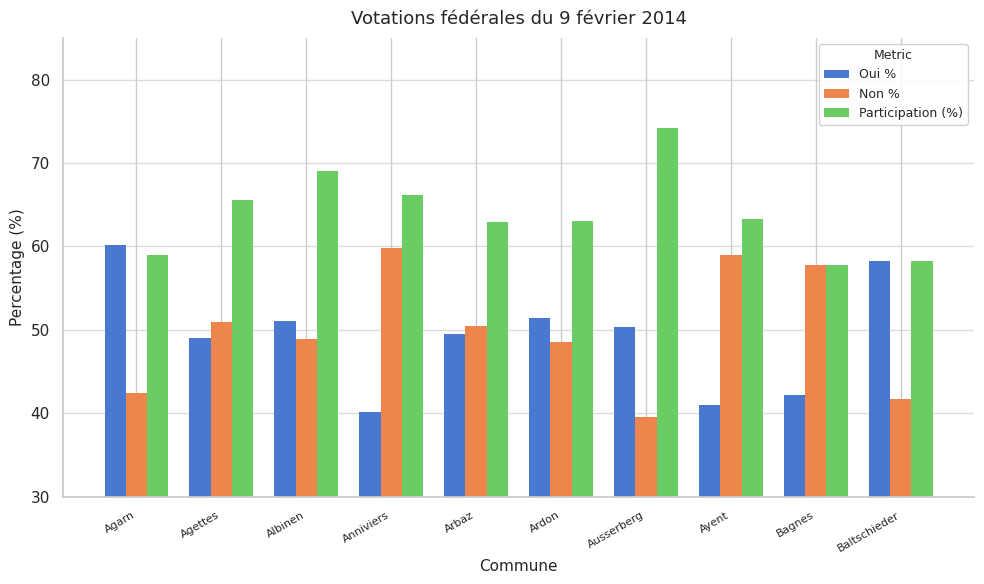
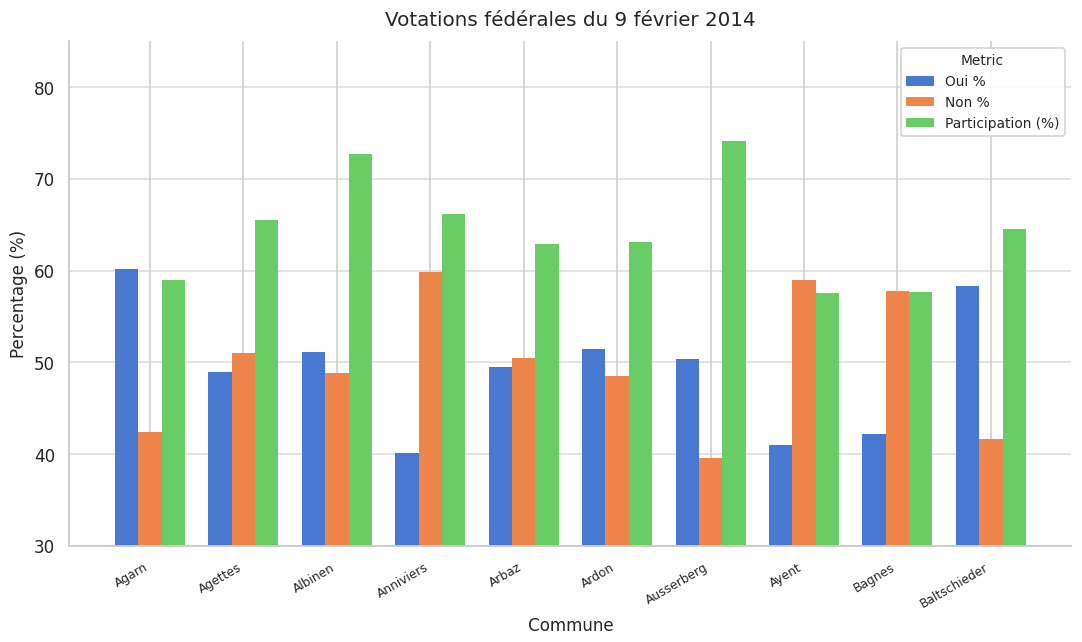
Participation (%), Albinen: 69 -> 73
Participation (%), Ayent: 63 -> 58
Participation (%), Baltschieder: 58 -> 65
